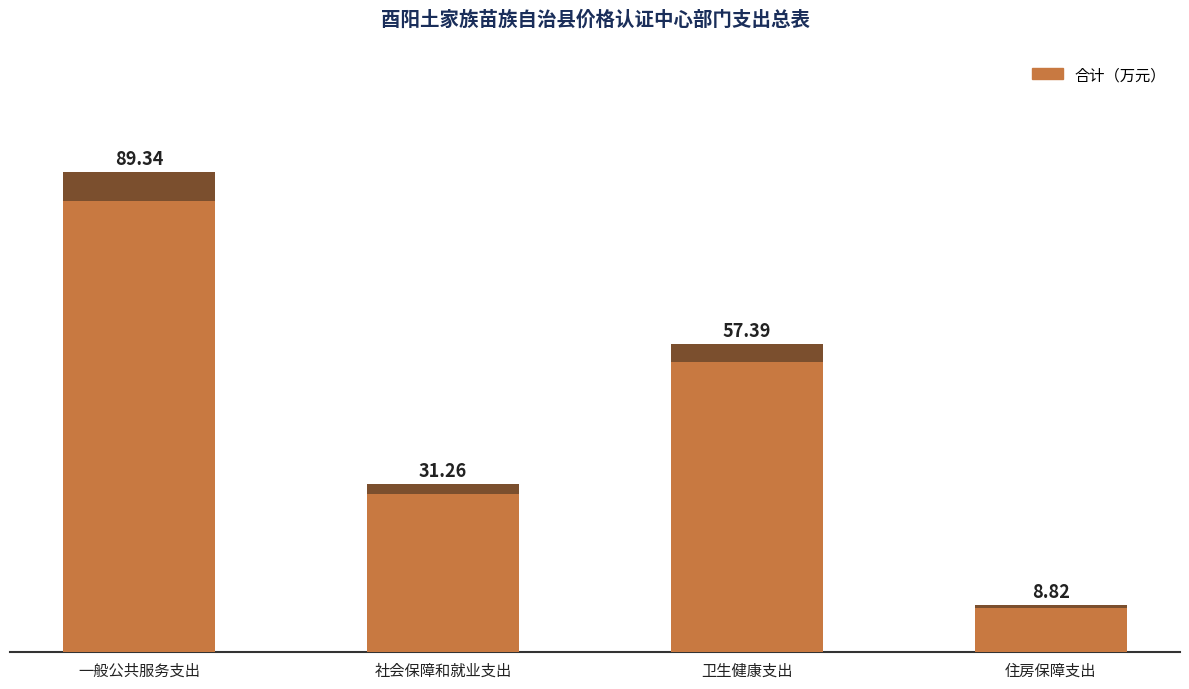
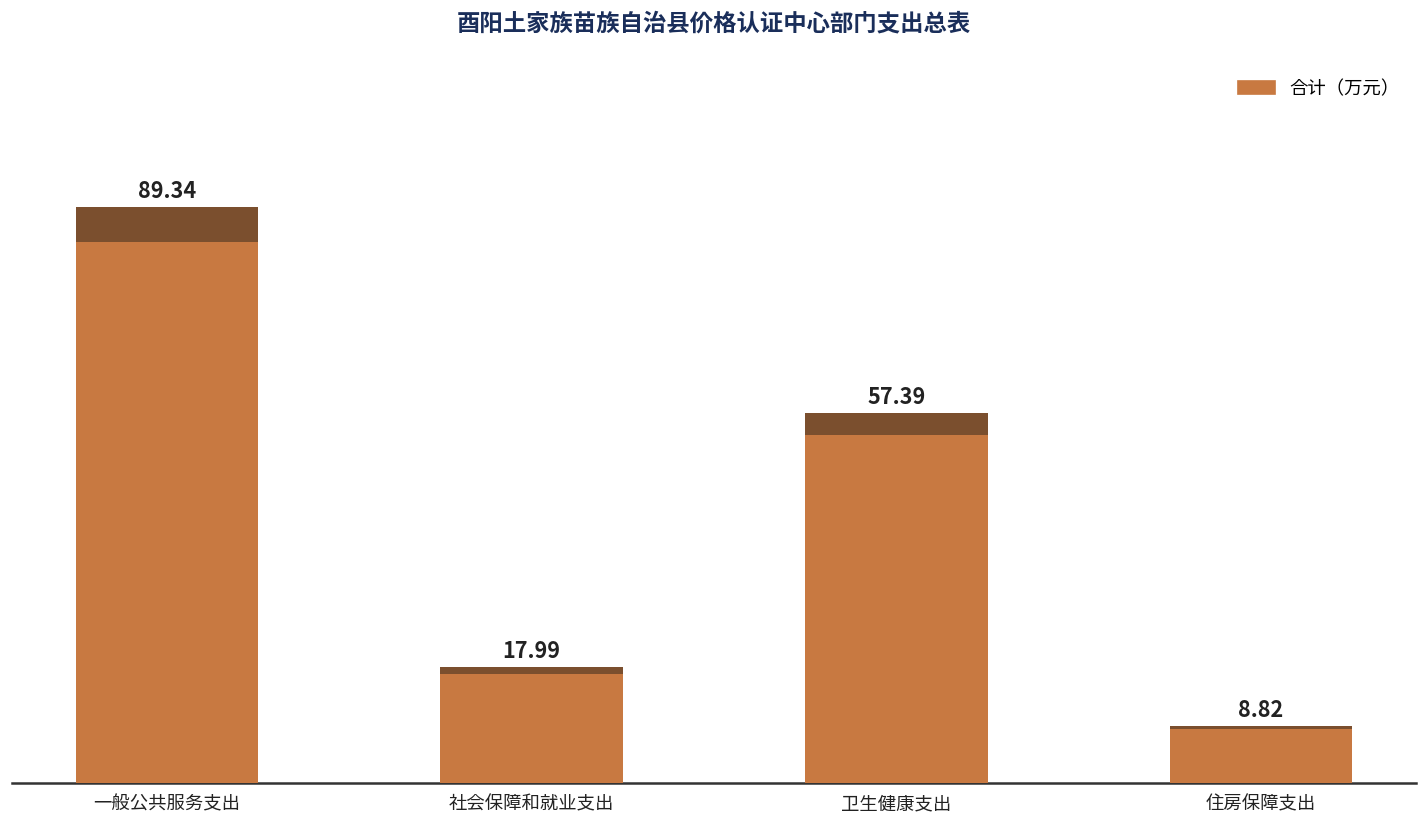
社会保障和就业支出: 31.26 -> 17.99
